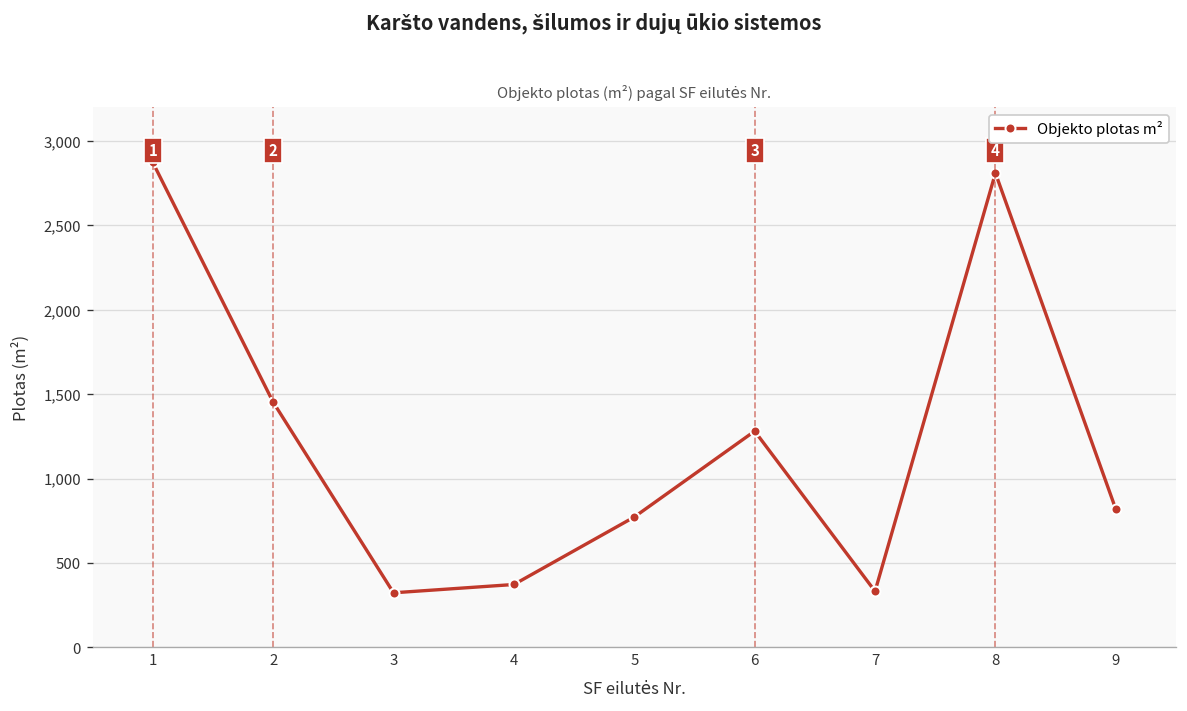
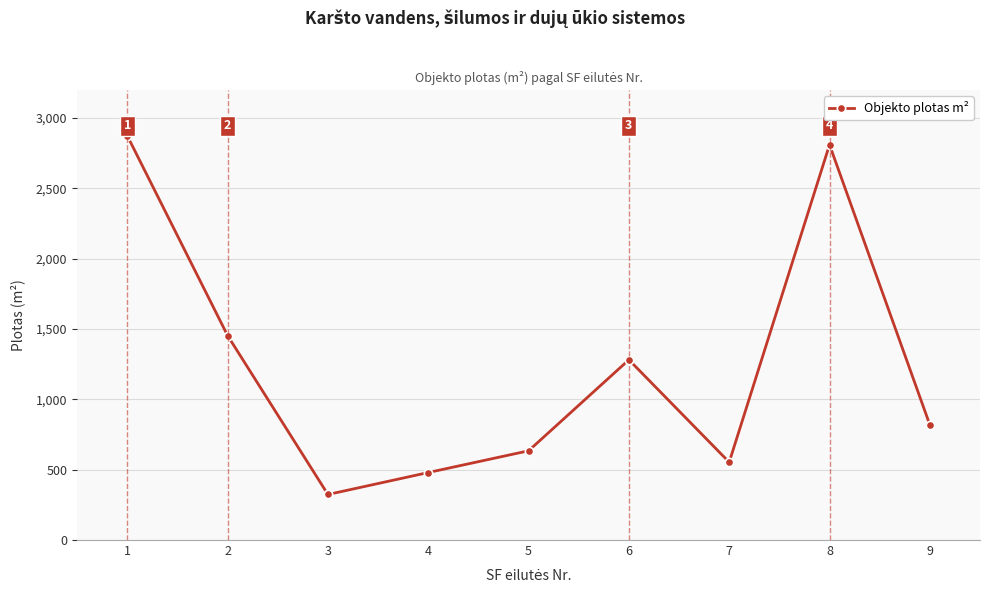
4: 370 -> 480
5: 770 -> 630
7: 330 -> 550
